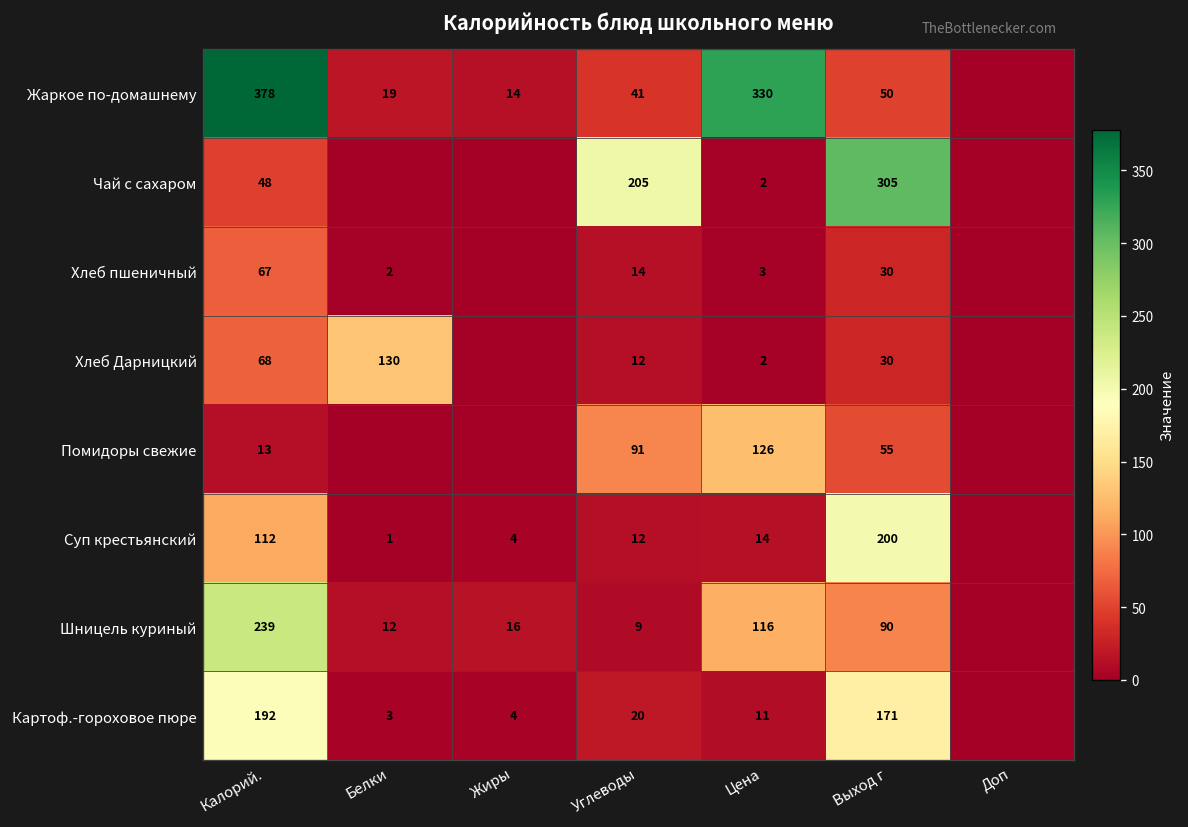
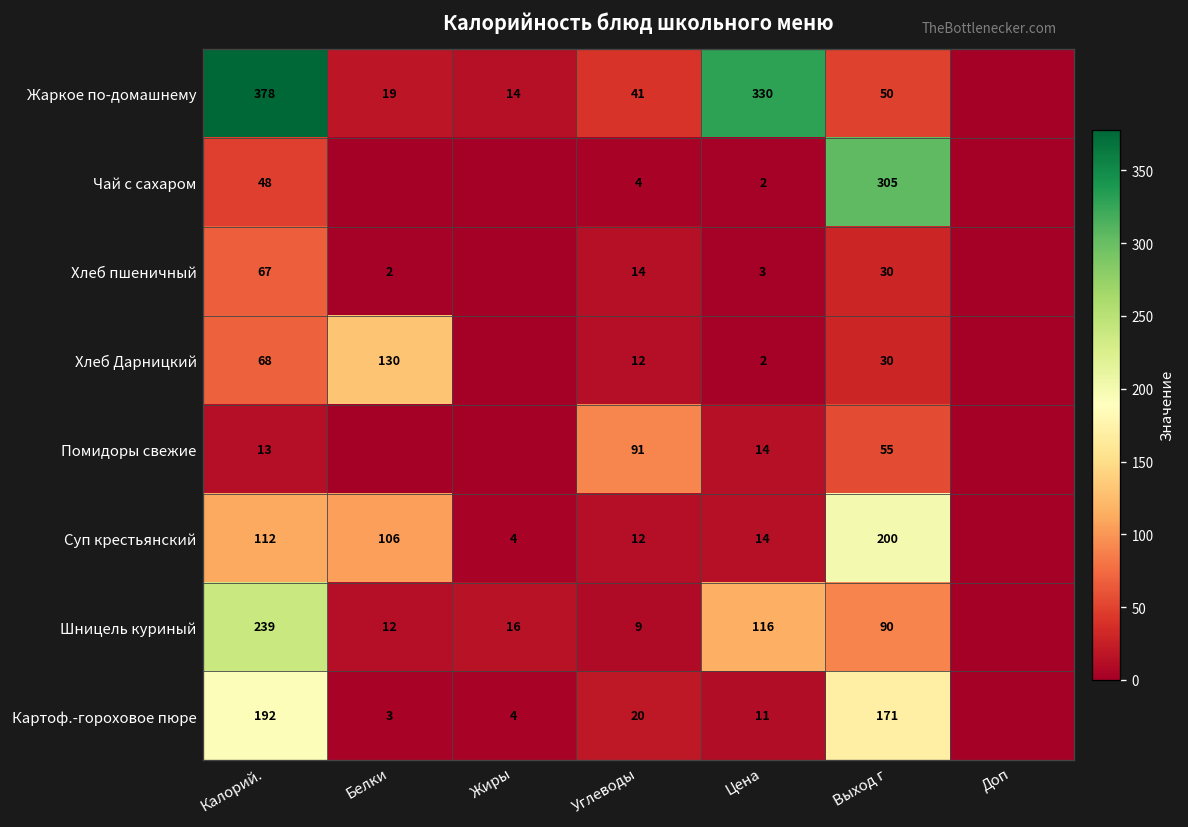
Чай с сахаром, Углеводы: 205 -> 4
Помидоры свежие, Цена: 126 -> 14
Суп крестьянский, Белки: 1 -> 106
